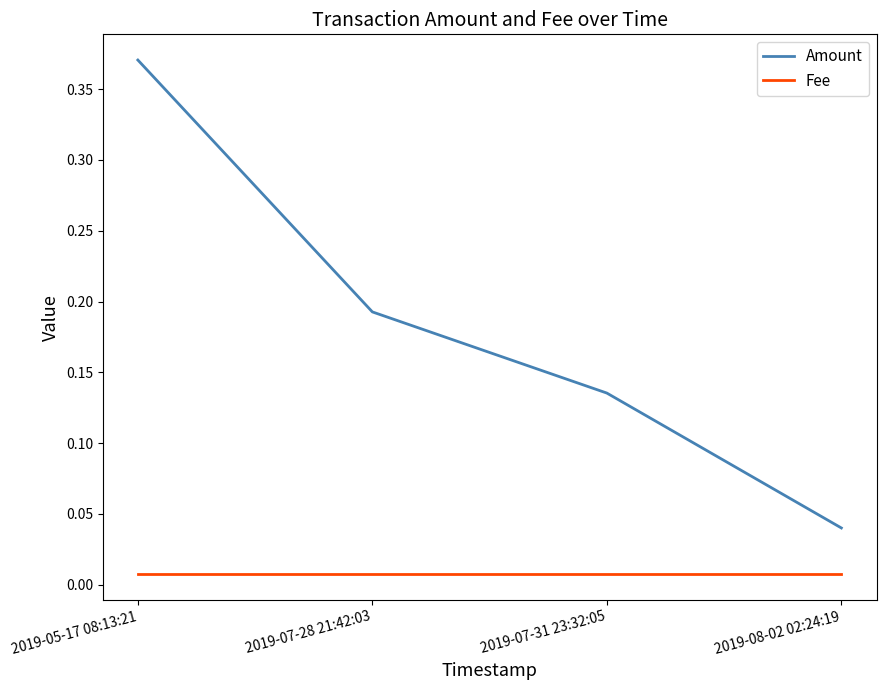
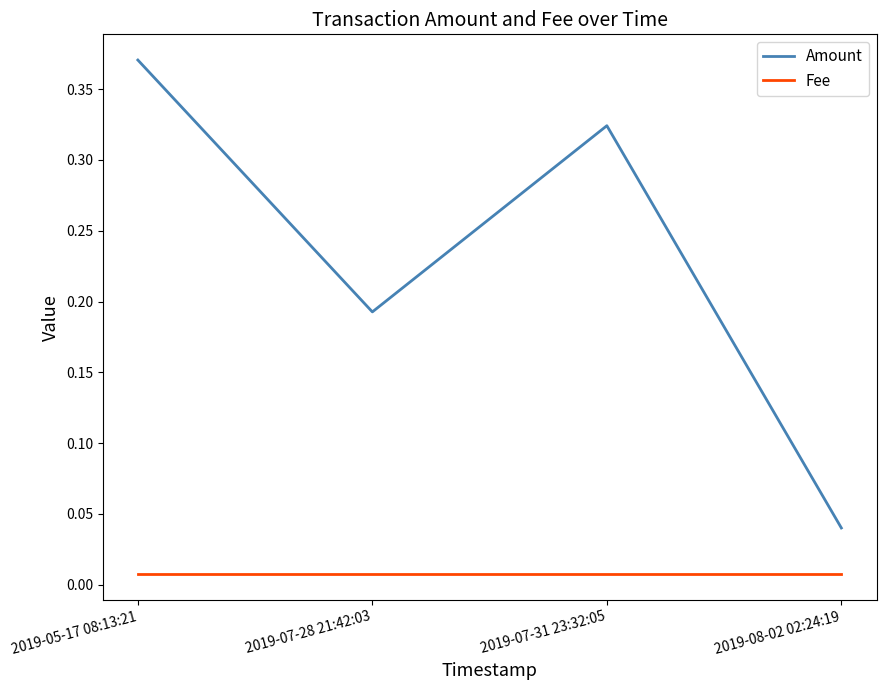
Amount, 2019-07-31 23:32:05: 0.135 -> 0.324
